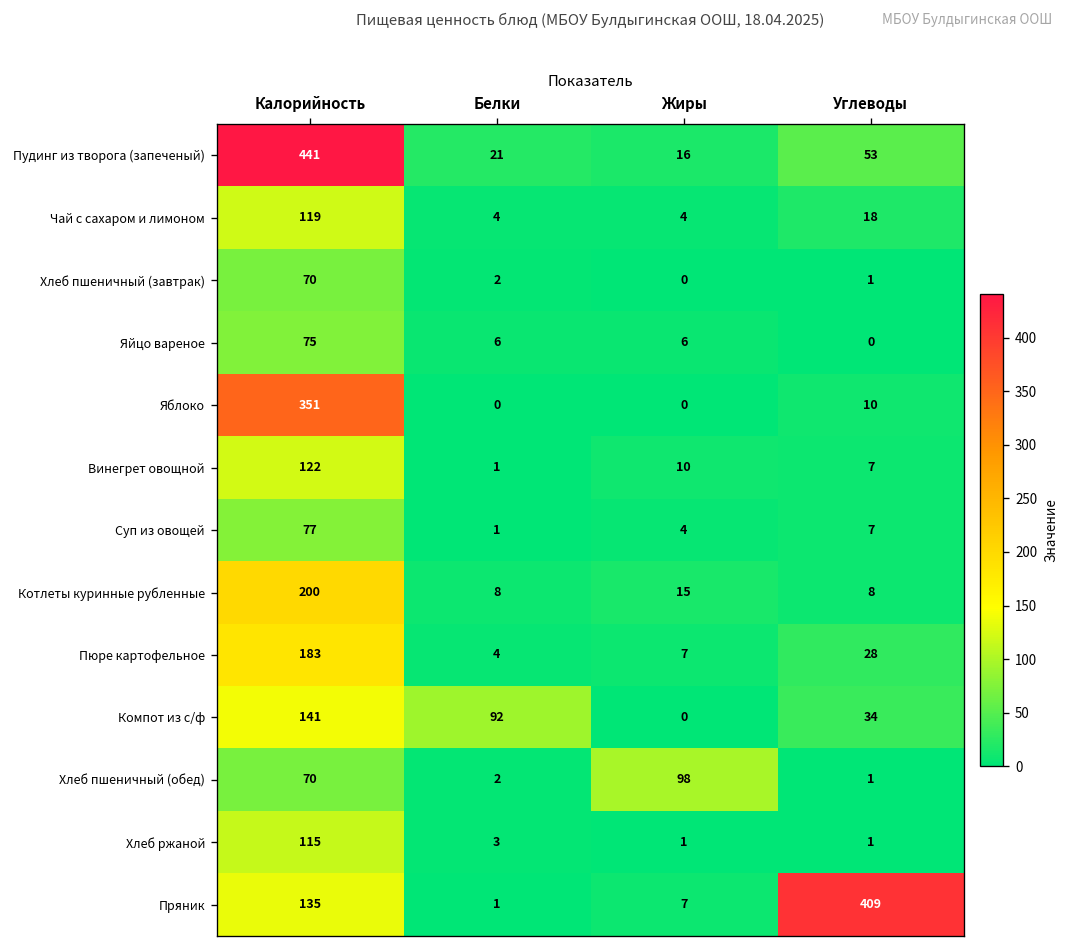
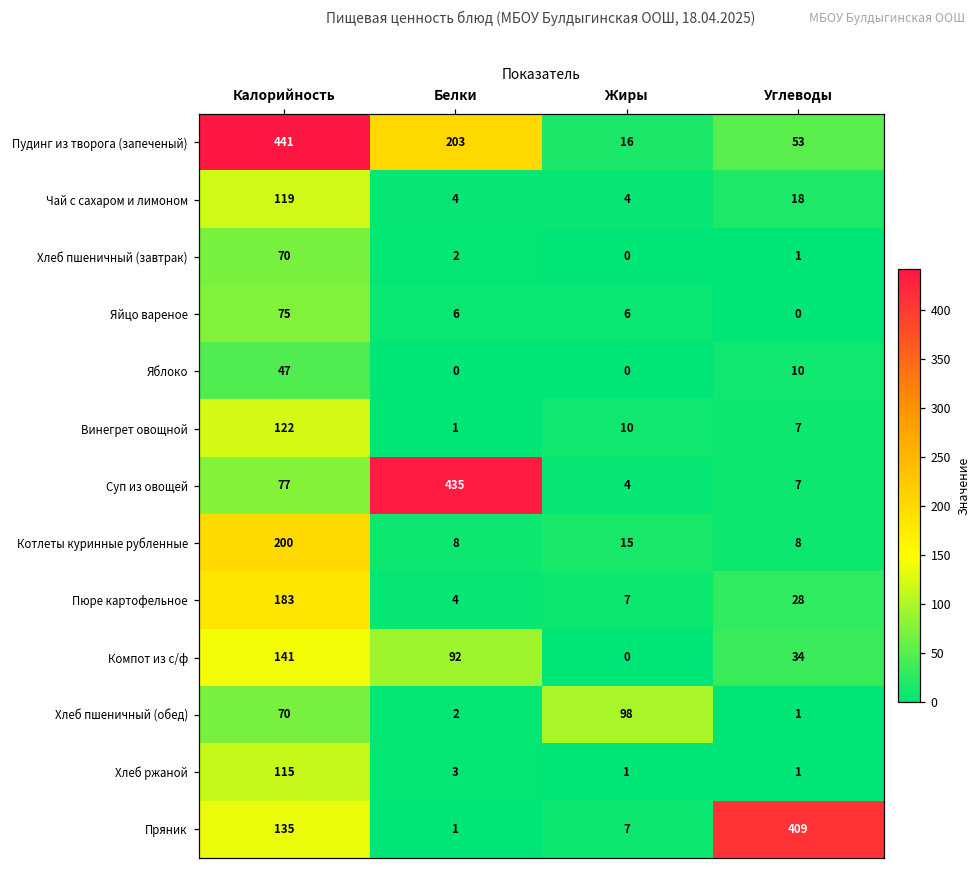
Пудинг из творога (запеченый), Белки: 21 -> 203
Яблоко, Калорийность: 351 -> 47
Суп из овощей, Белки: 1 -> 435
